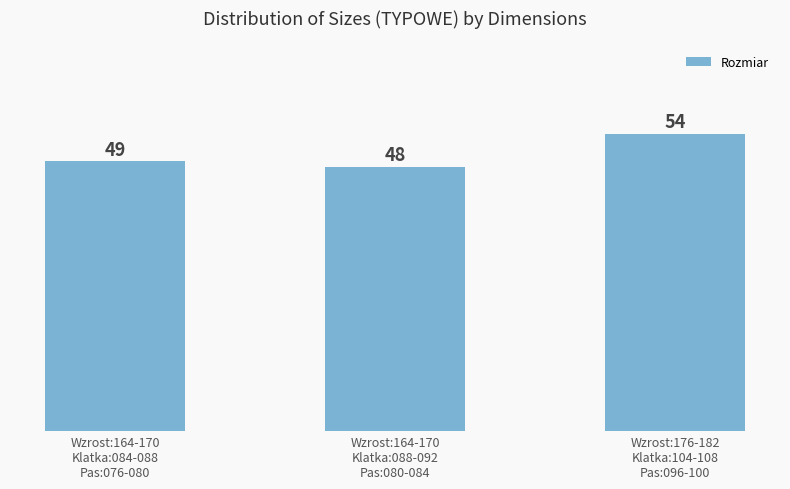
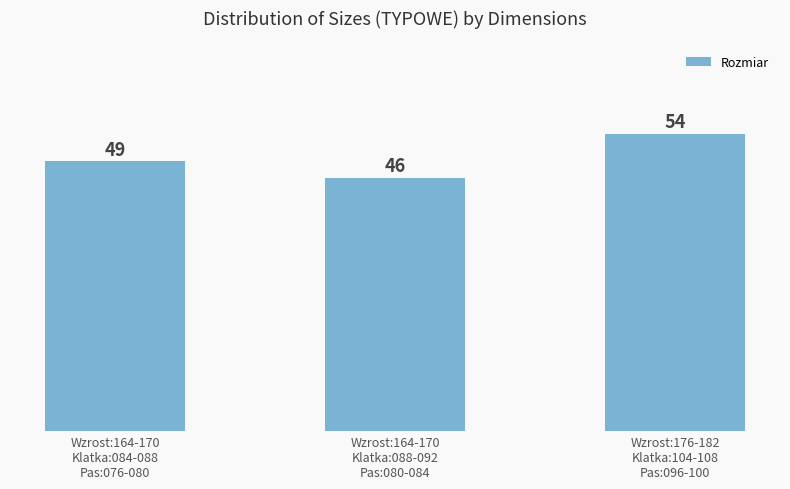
Wzrost:164-170 Klatka:088-092 Pas:080-084: 48 -> 46
